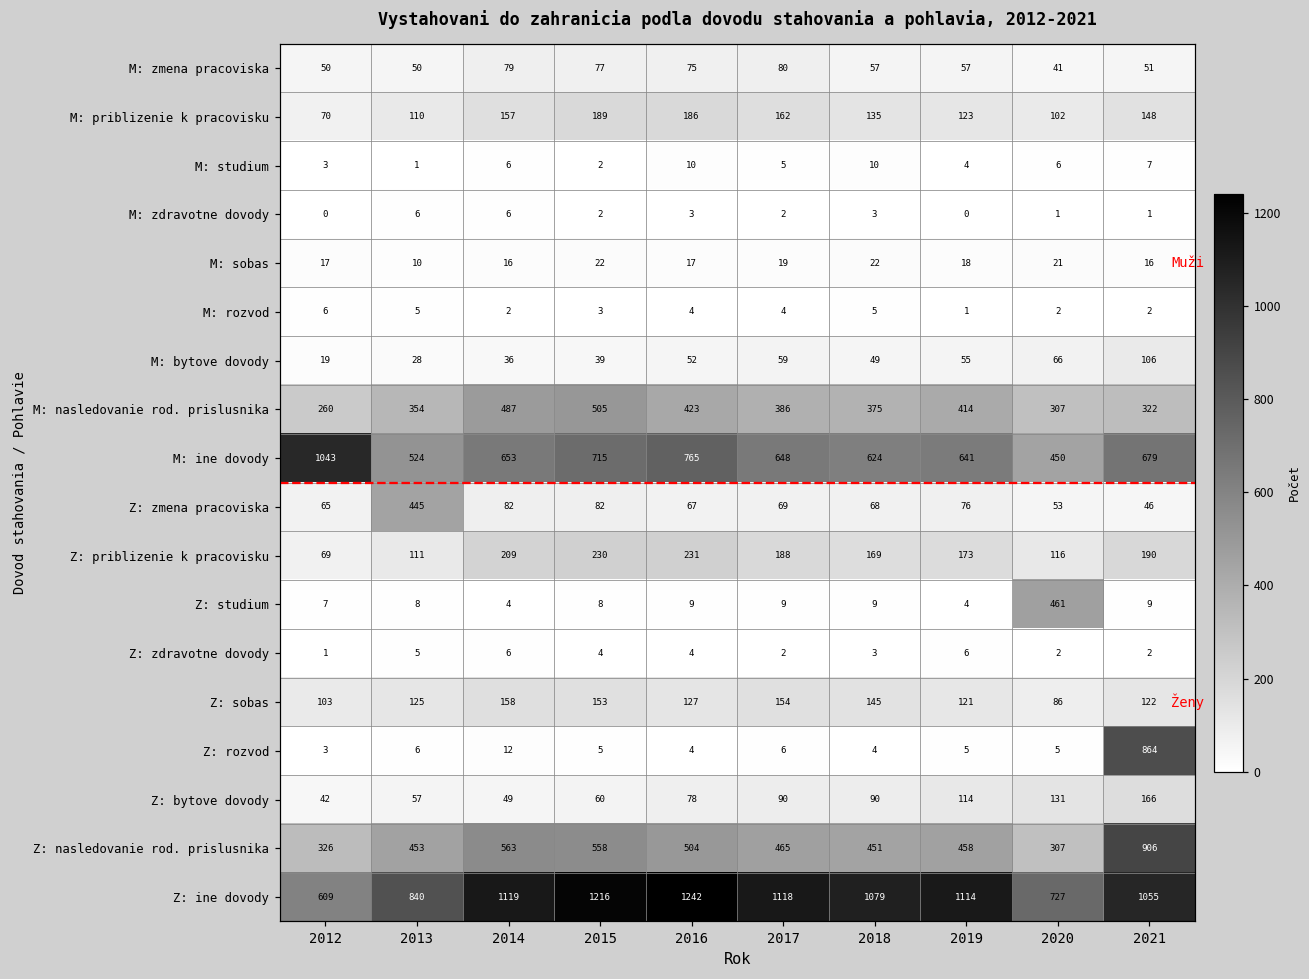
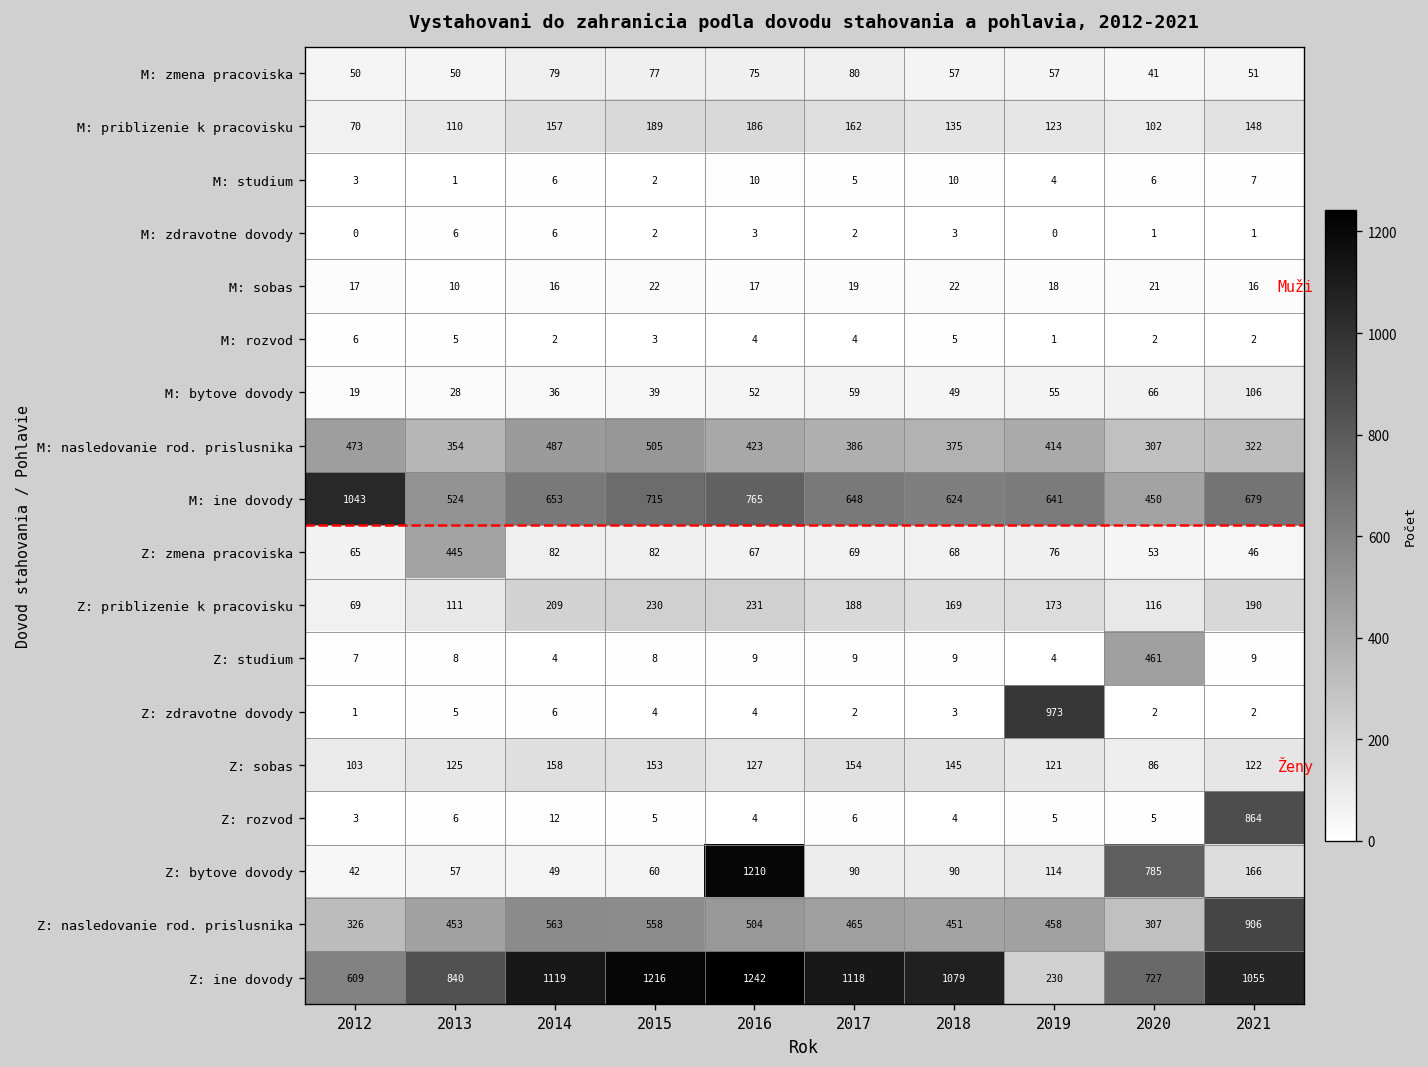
M: nasledovanie rod. prislusnika, 2012: 260 -> 473
Z: zdravotne dovody, 2019: 6 -> 973
Z: bytove dovody, 2016: 78 -> 1210
Z: bytove dovody, 2020: 131 -> 785
Z: ine dovody, 2019: 1114 -> 230
